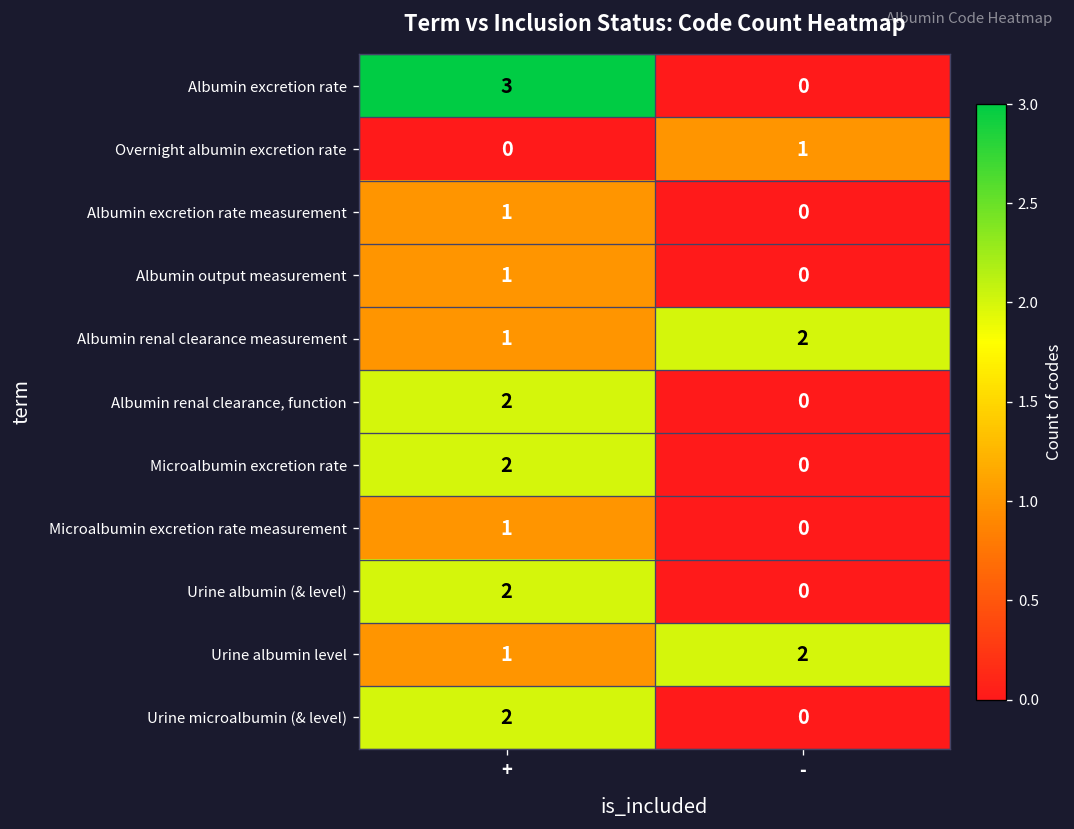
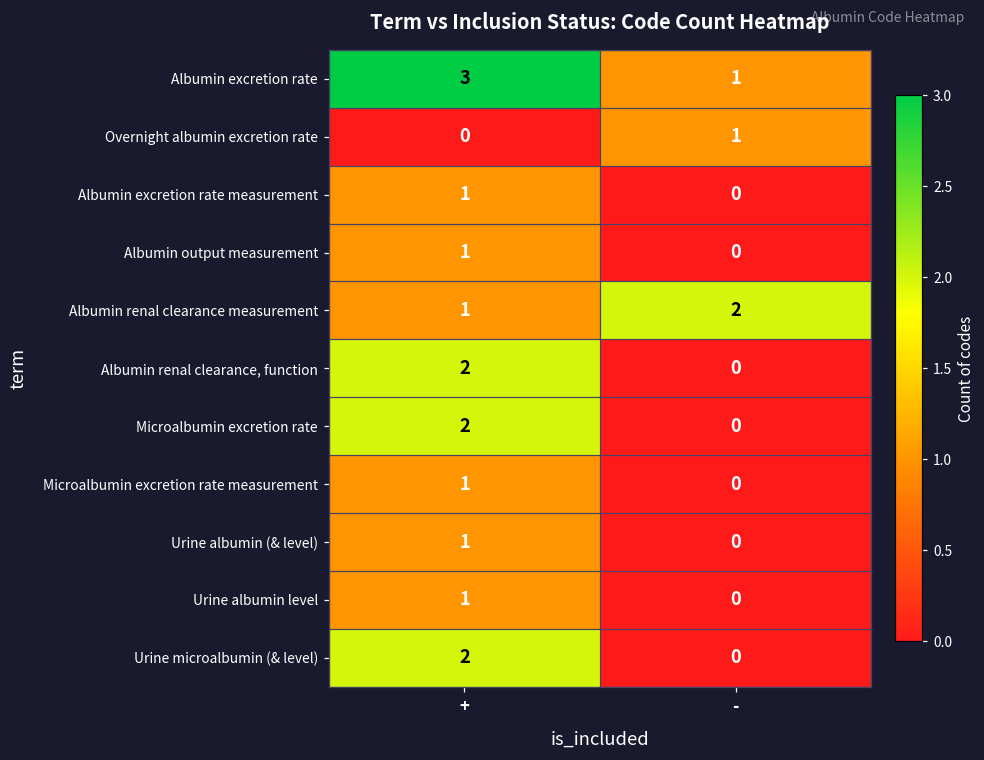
Albumin excretion rate, -: 0 -> 1
Urine albumin (& level), +: 2 -> 1
Urine albumin level, -: 2 -> 0
